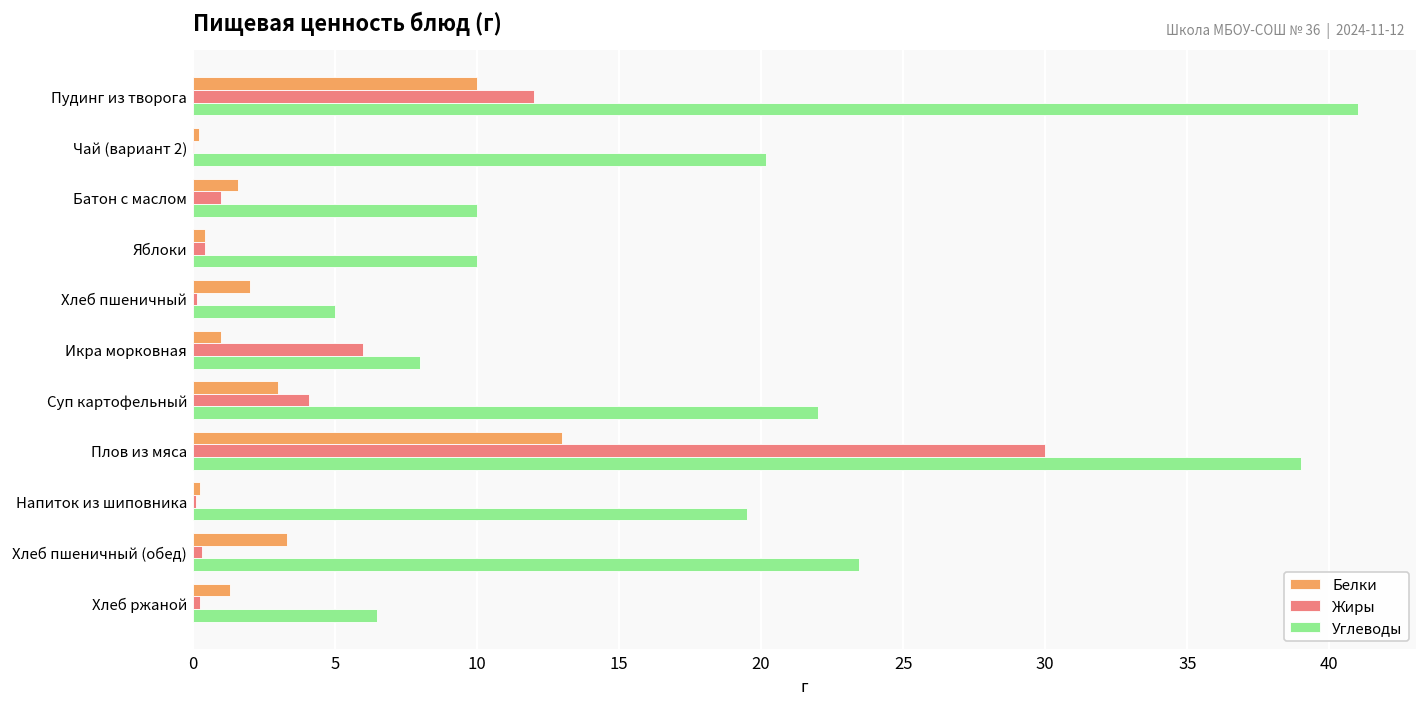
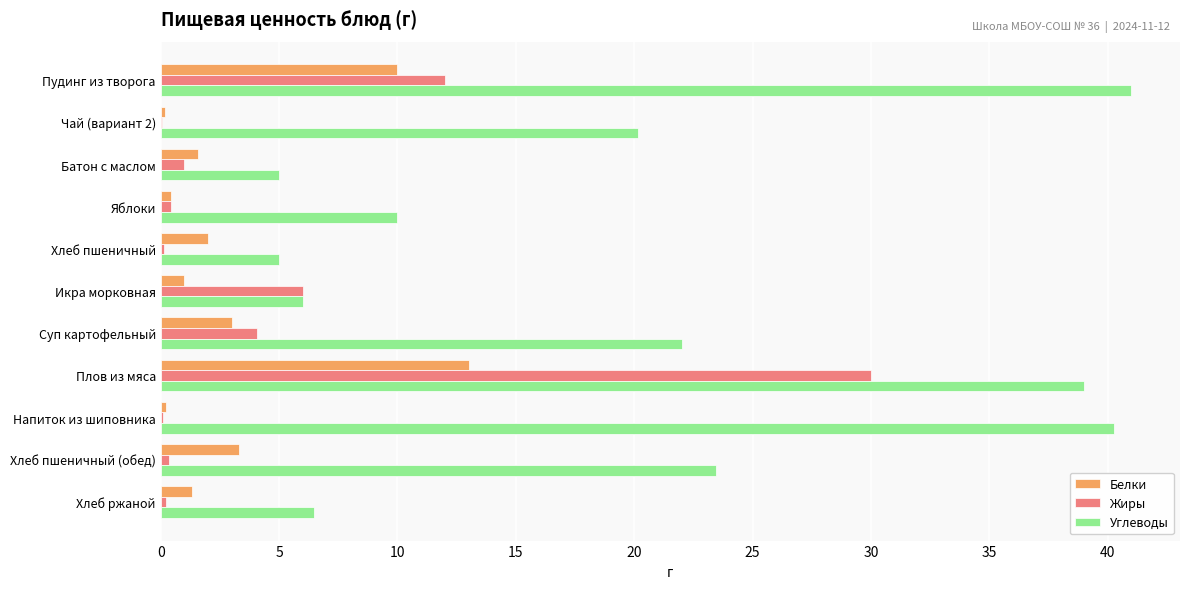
Углеводы, Батон с маслом: 10 -> 5
Углеводы, Икра морковная: 8 -> 6
Углеводы, Напиток из шиповника: 19.5 -> 40.3
